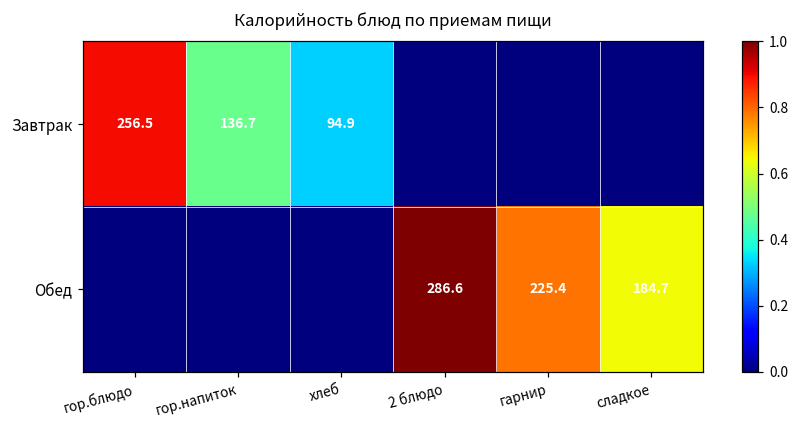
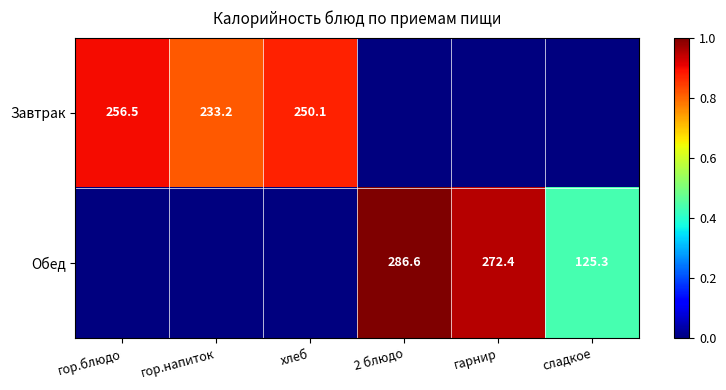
Завтрак, гор.напиток: 136.7 -> 233.2
Завтрак, хлеб: 94.9 -> 250.1
Обед, гарнир: 225.4 -> 272.4
Обед, сладкое: 184.7 -> 125.3
